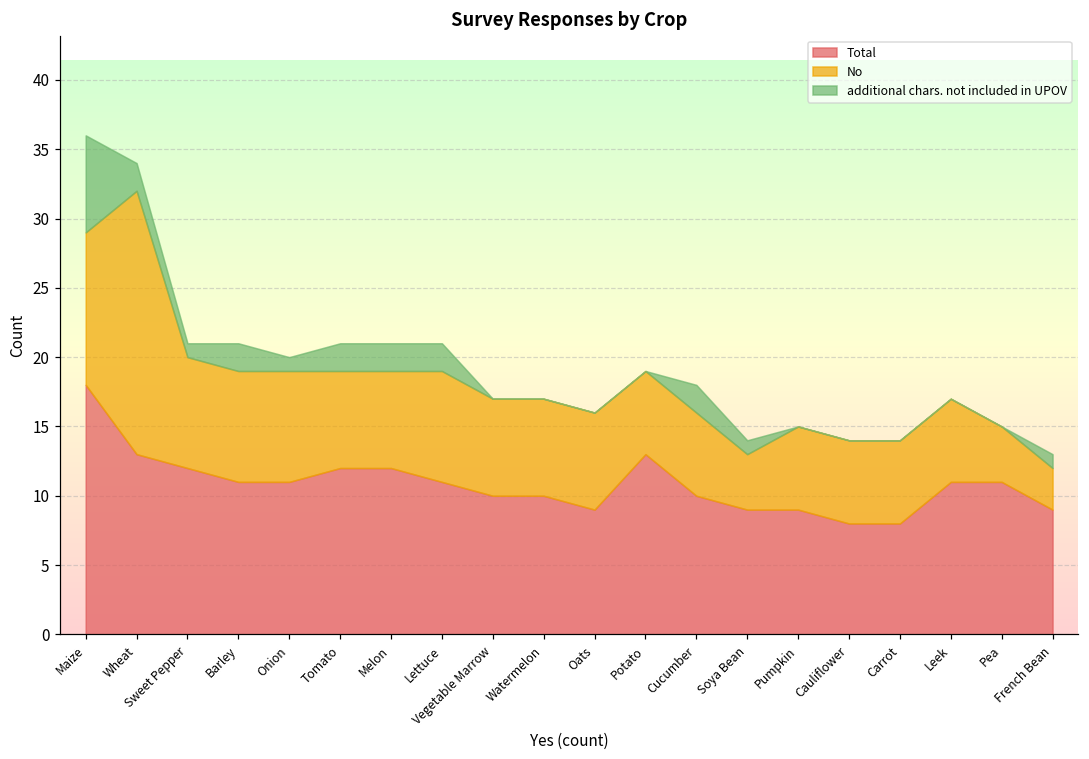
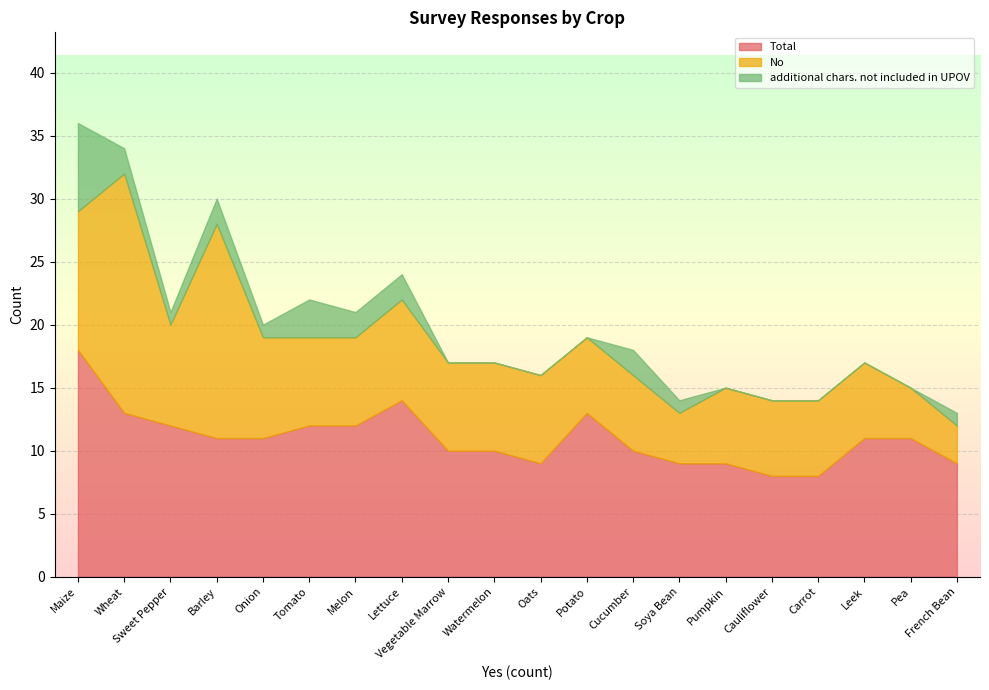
No, Barley: 8 -> 17
additional chars. not included in UPOV, Tomato: 2 -> 3
Total, Lettuce: 11 -> 14
